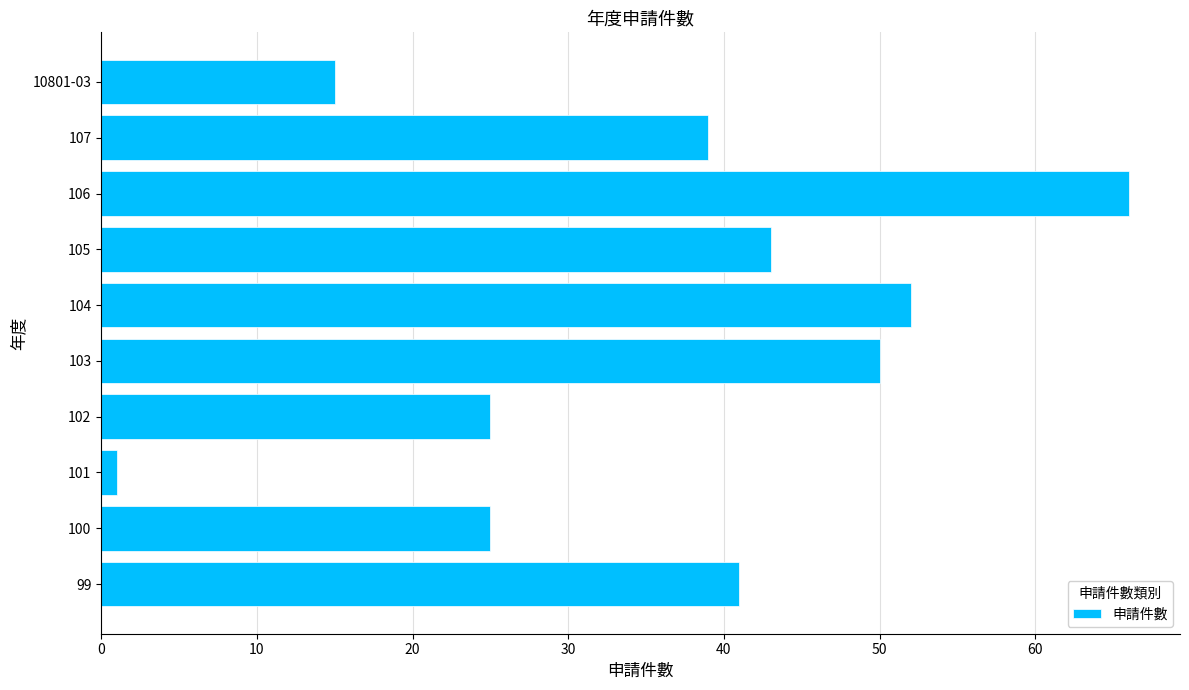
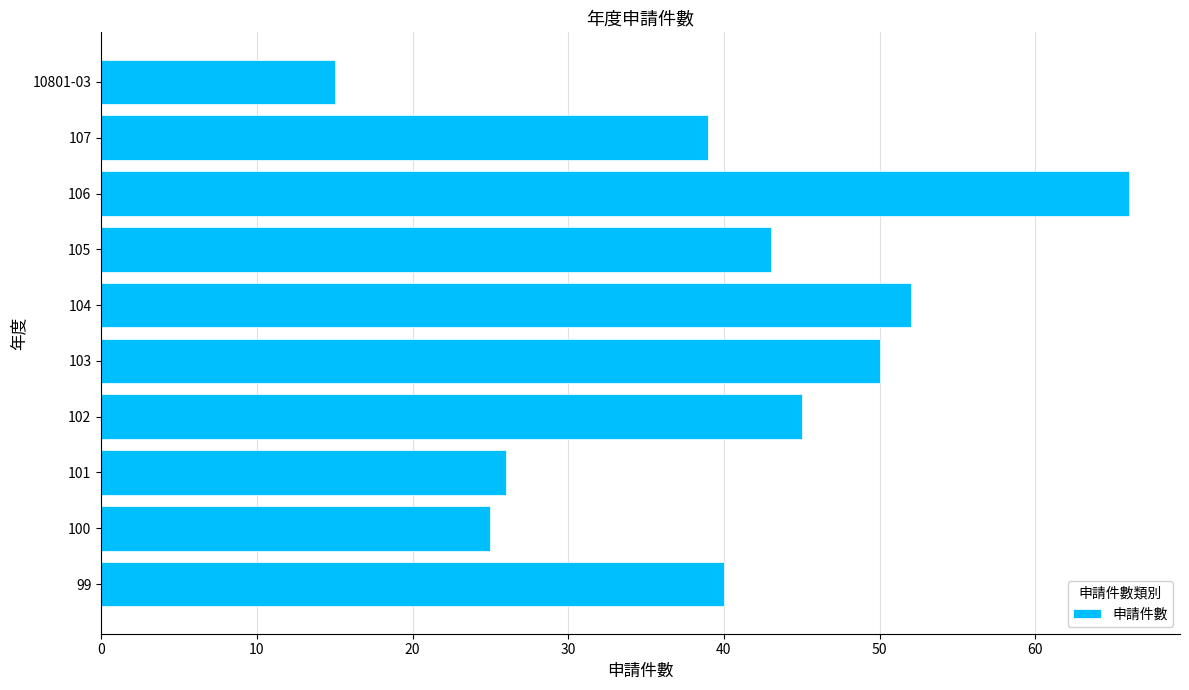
102: 25 -> 45
101: 1 -> 26
99: 41 -> 40
